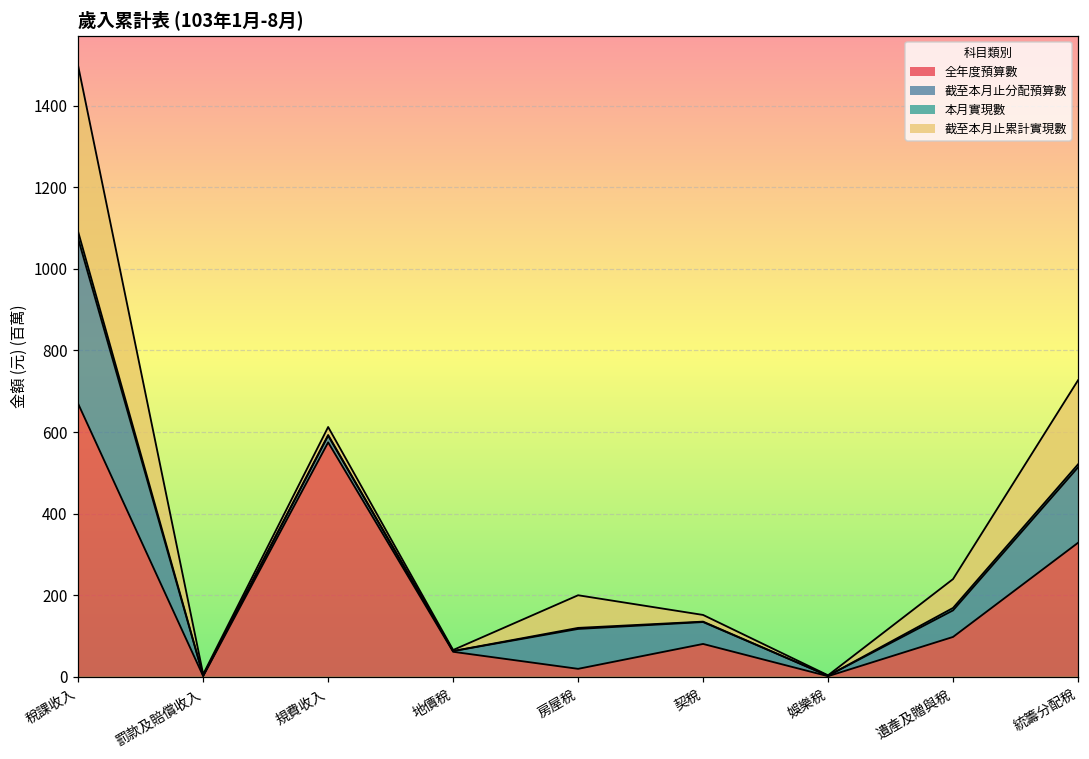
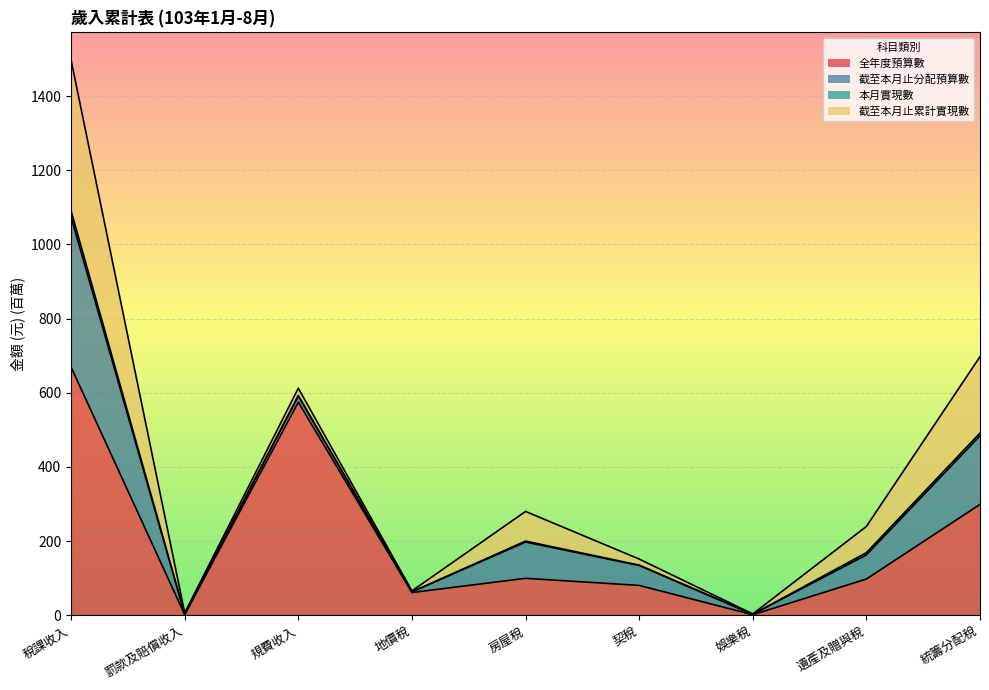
全年度預算數, 房屋稅: 20 -> 100
全年度預算數, 統籌分配稅: 330 -> 300
